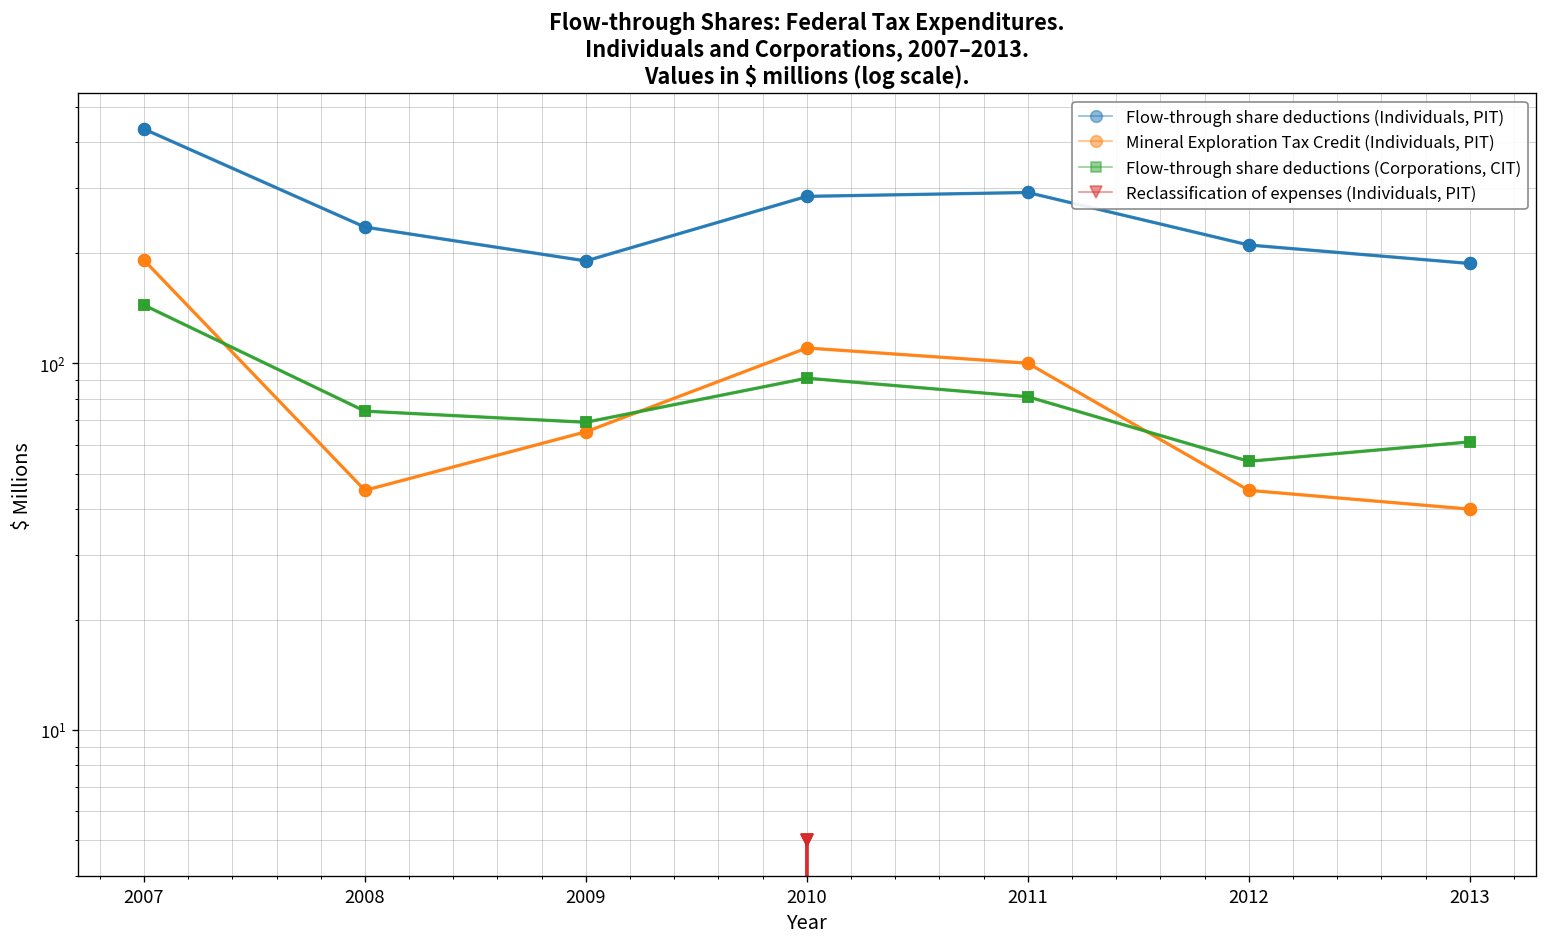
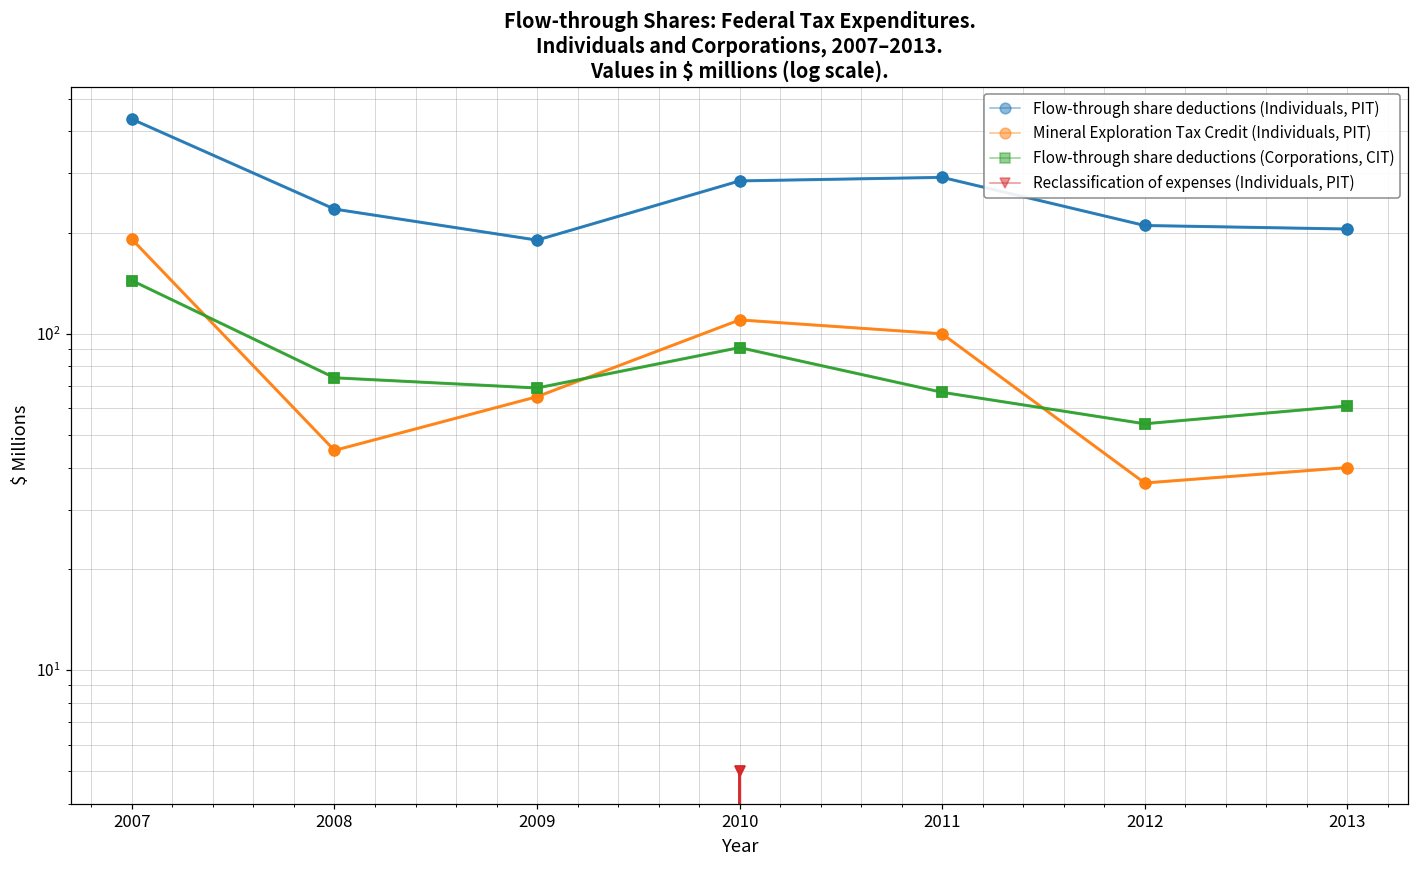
Flow-through share deductions (Corporations, CIT), 2011: 81 -> 67
Mineral Exploration Tax Credit (Individuals, PIT), 2012: 45 -> 36
Flow-through share deductions (Individuals, PIT), 2013: 190 -> 210
